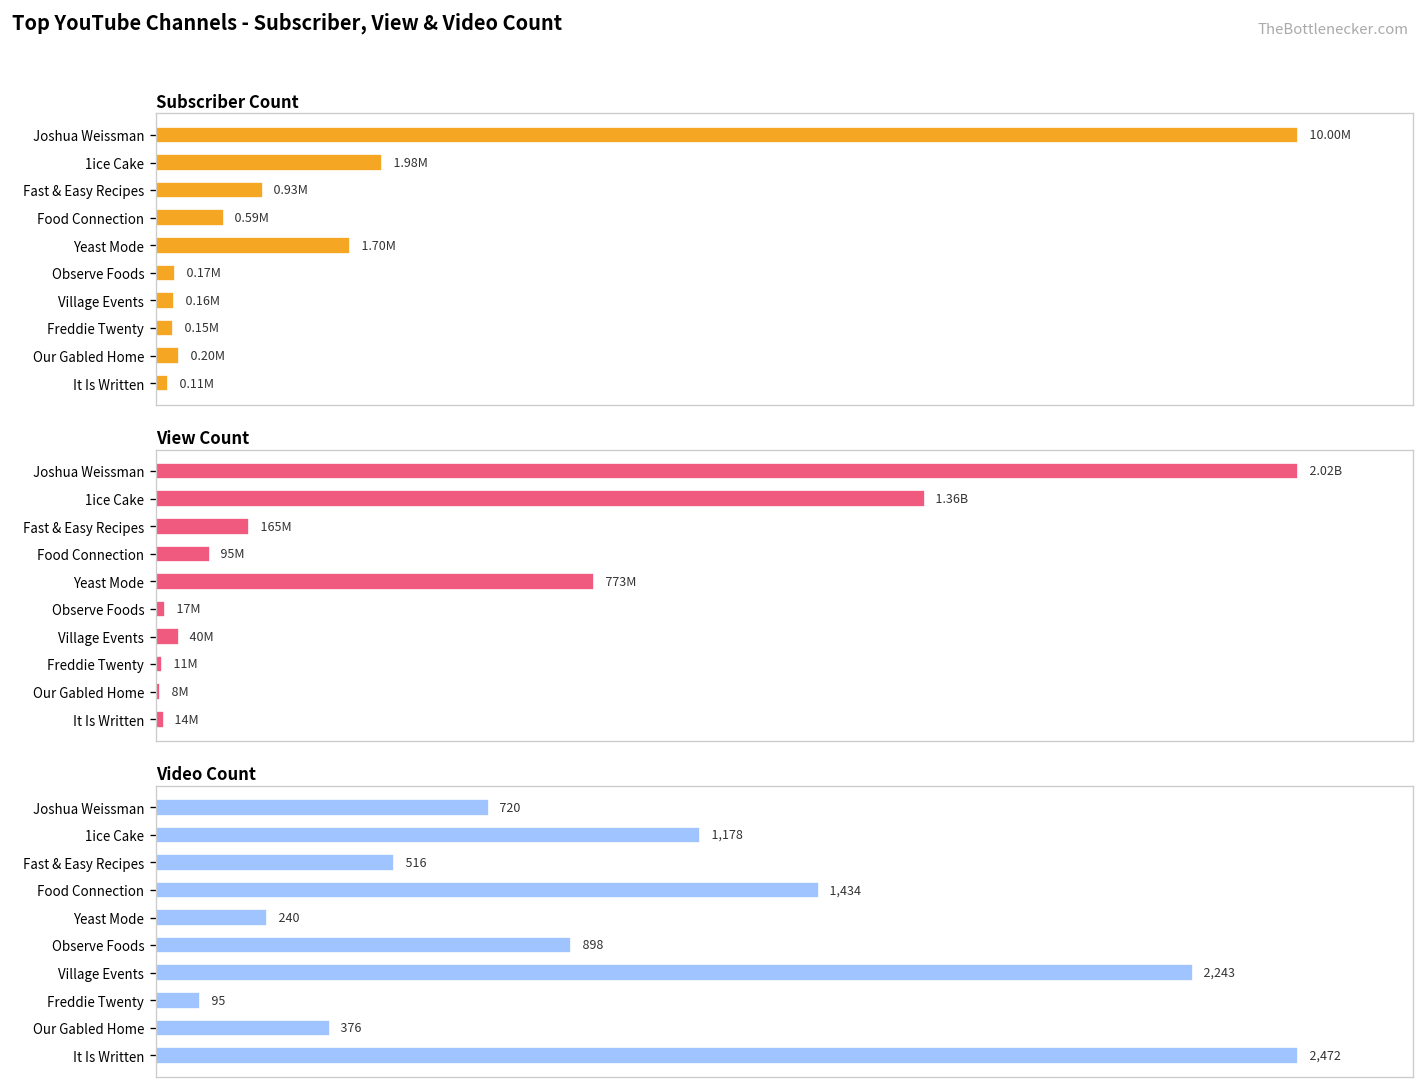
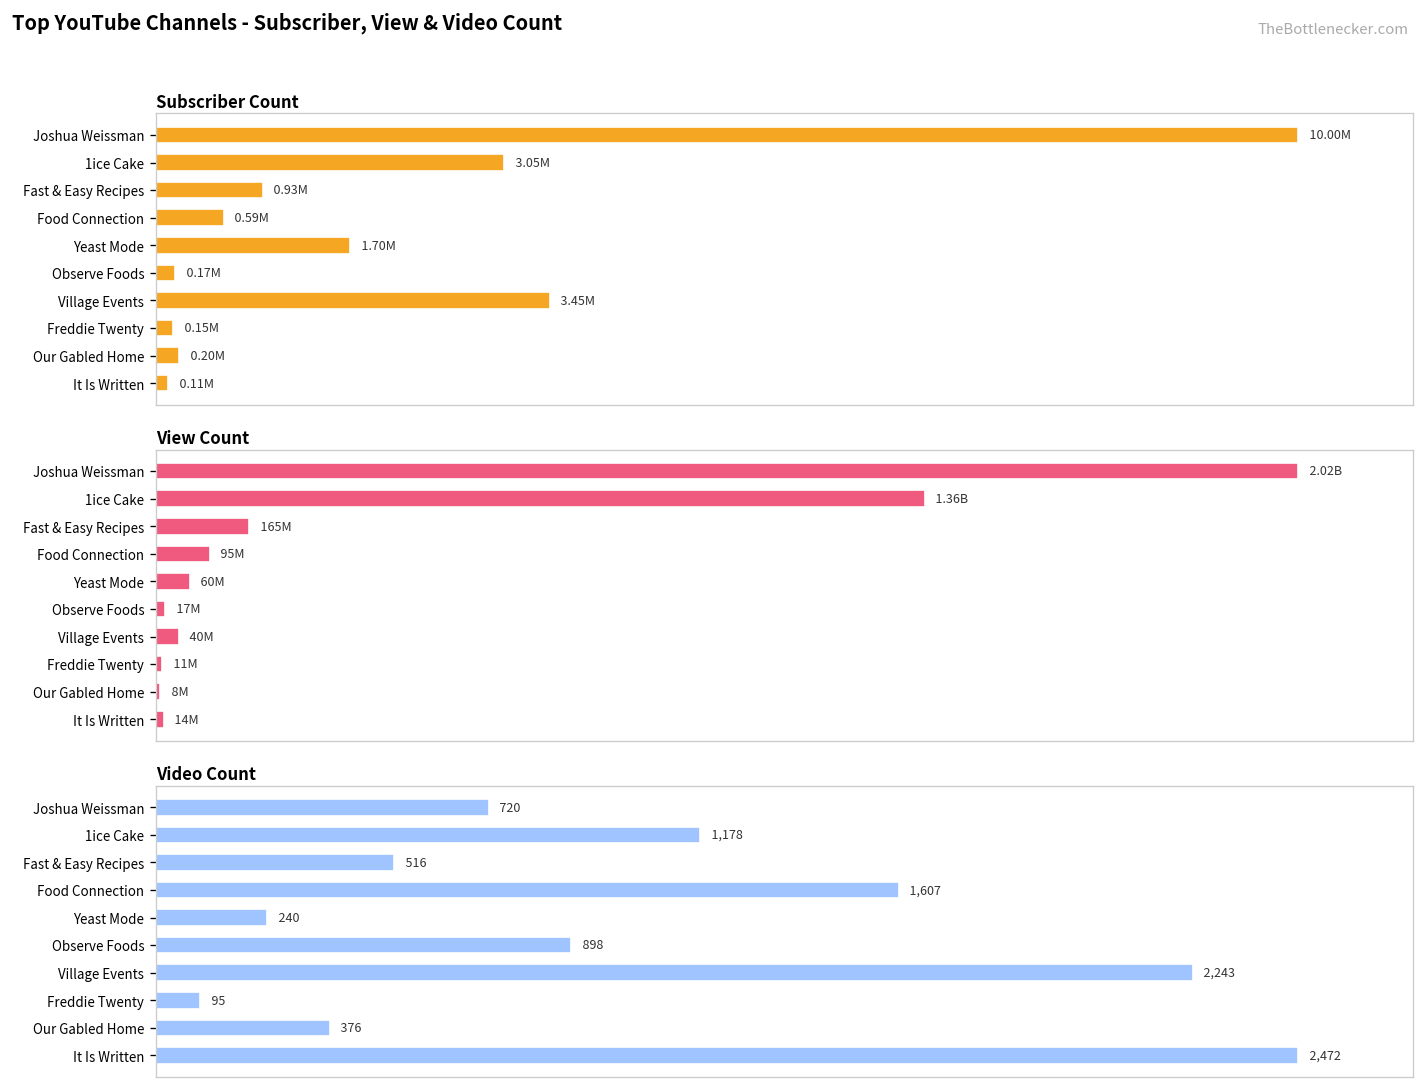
Subscriber Count, 1ice Cake: 1.98M -> 3.05M
Subscriber Count, Village Events: 0.16M -> 3.45M
View Count, Yeast Mode: 773M -> 60M
Video Count, Food Connection: 1,434 -> 1,607
